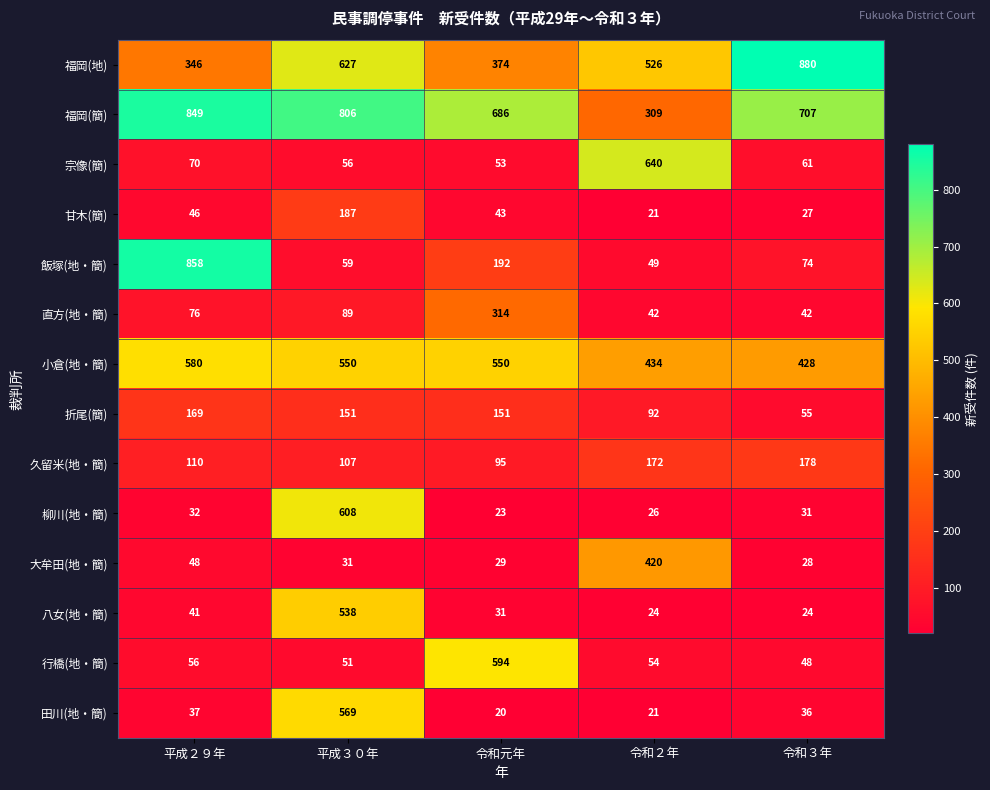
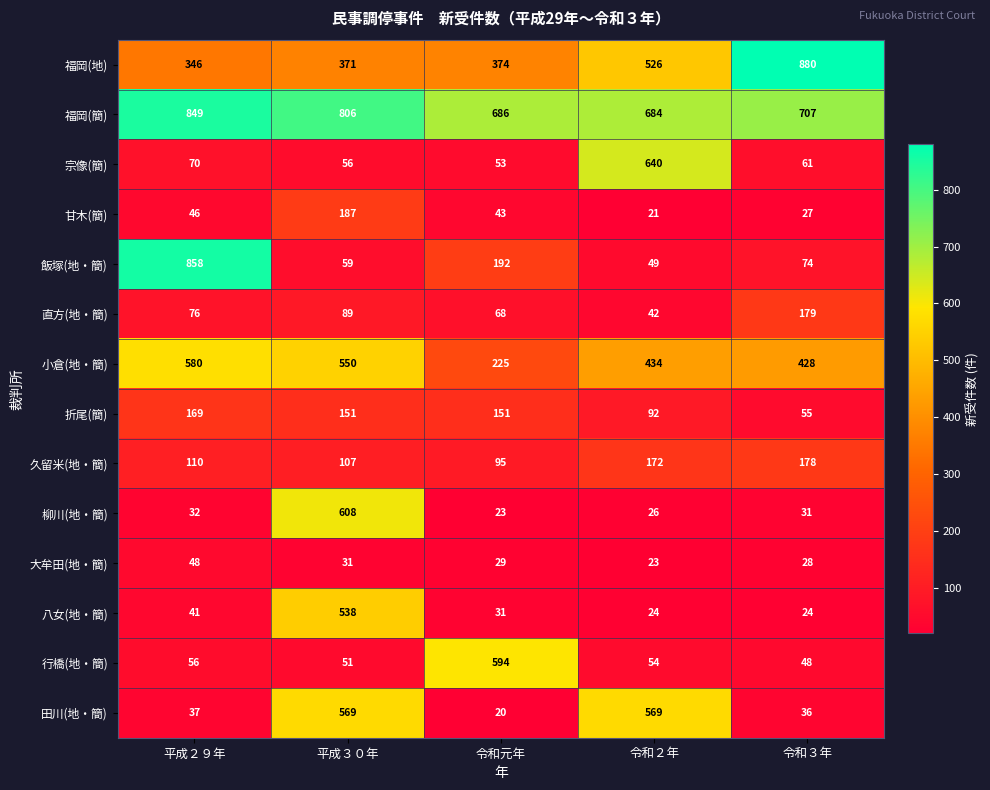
福岡(地), 平成３０年: 627 -> 371
福岡(簡), 令和２年: 309 -> 684
直方(地・簡), 令和元年: 314 -> 68
直方(地・簡), 令和３年: 42 -> 179
小倉(地・簡), 令和元年: 550 -> 225
大牟田(地・簡), 令和２年: 420 -> 23
田川(地・簡), 令和２年: 21 -> 569
